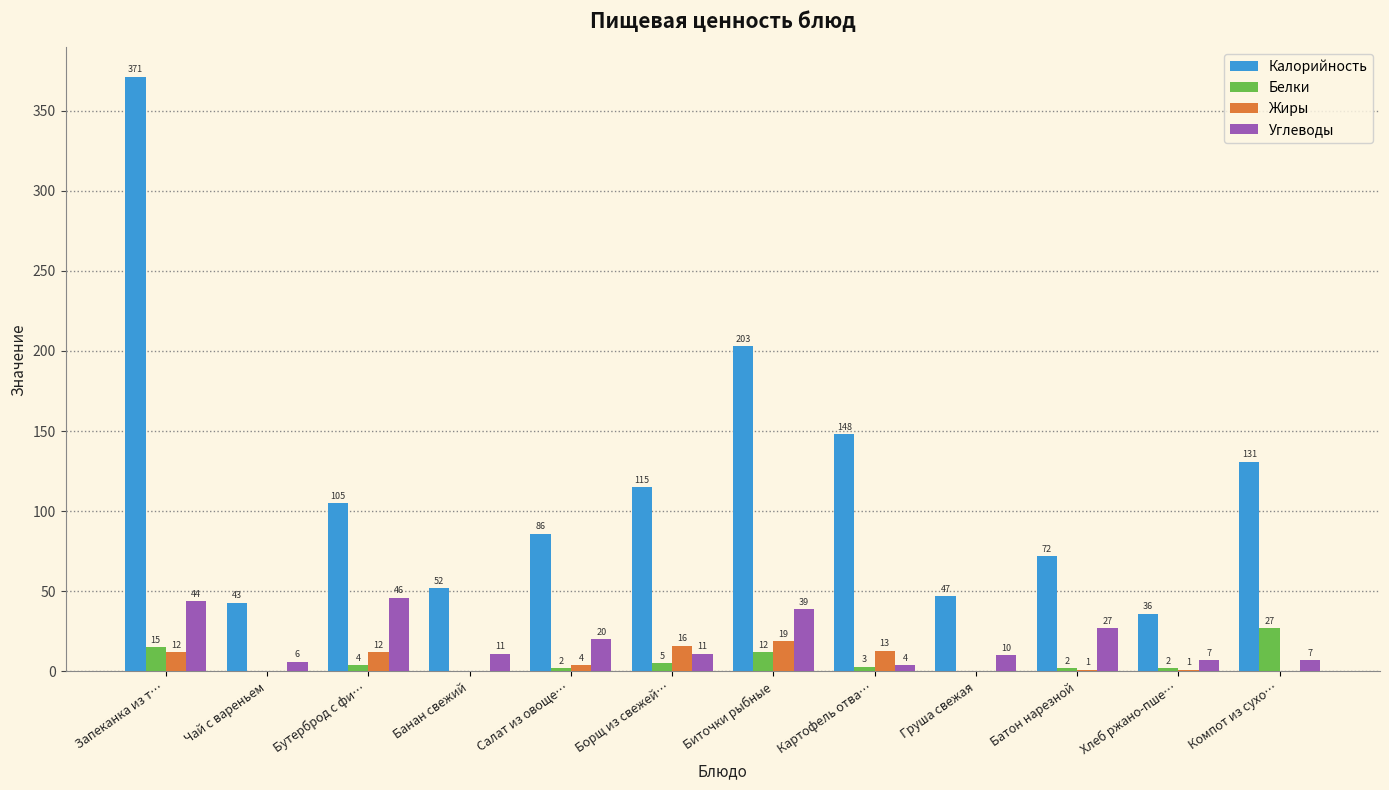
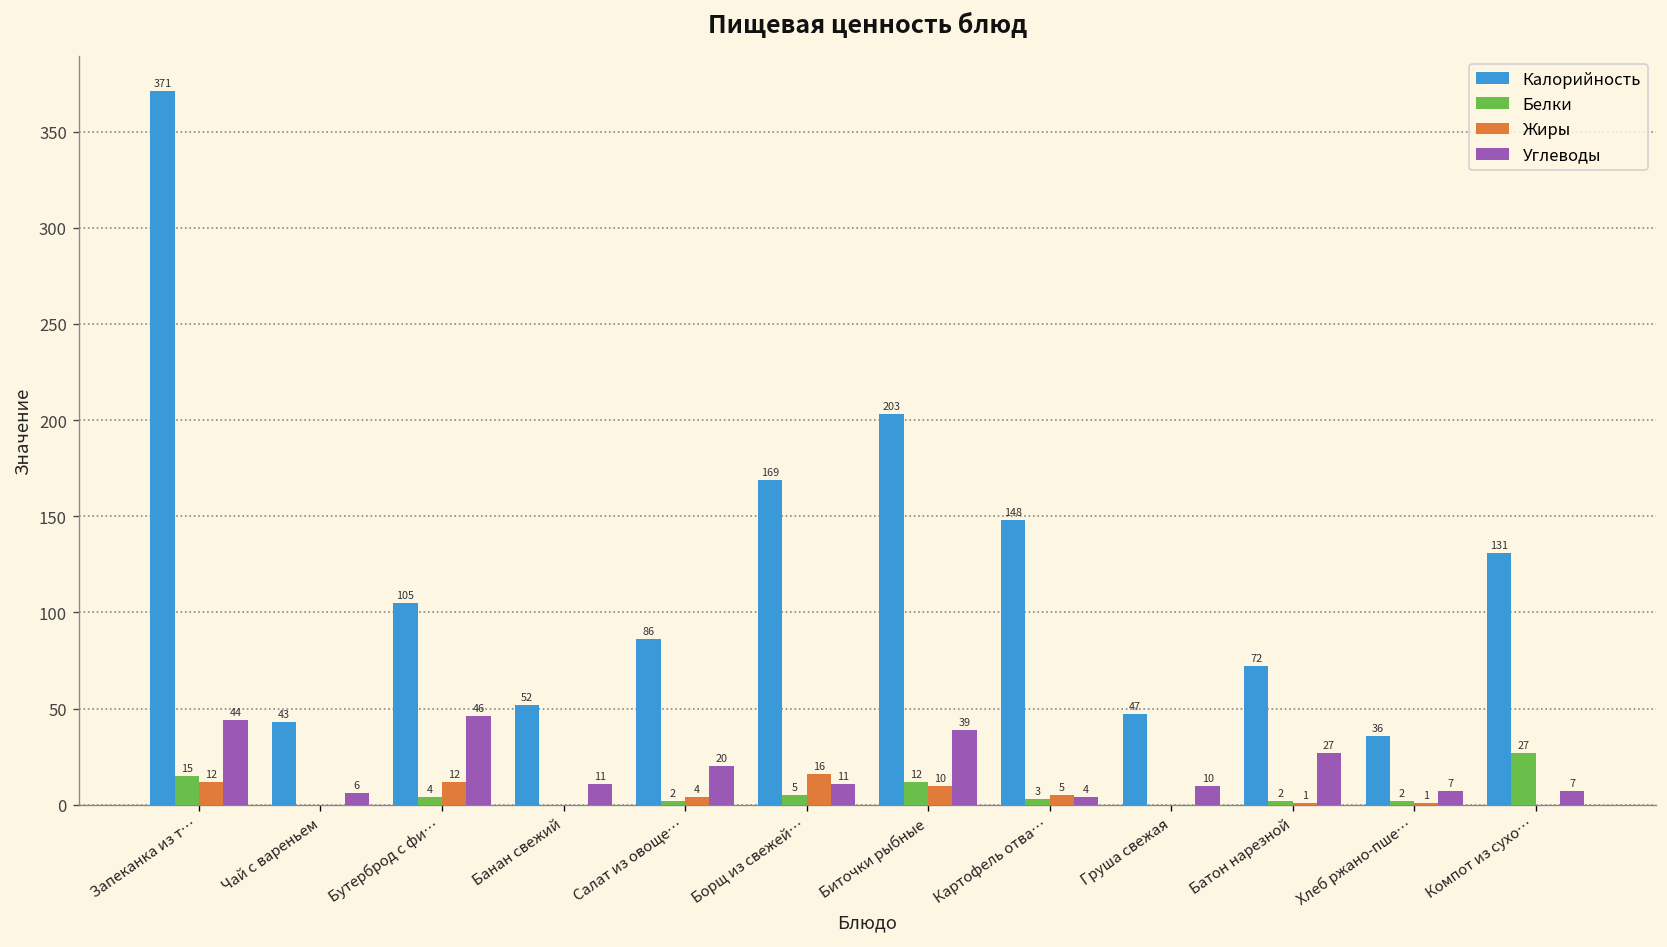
Калорийность, Борщ из свежей…: 115 -> 169
Жиры, Биточки рыбные: 19 -> 10
Жиры, Картофель отва…: 13 -> 5
